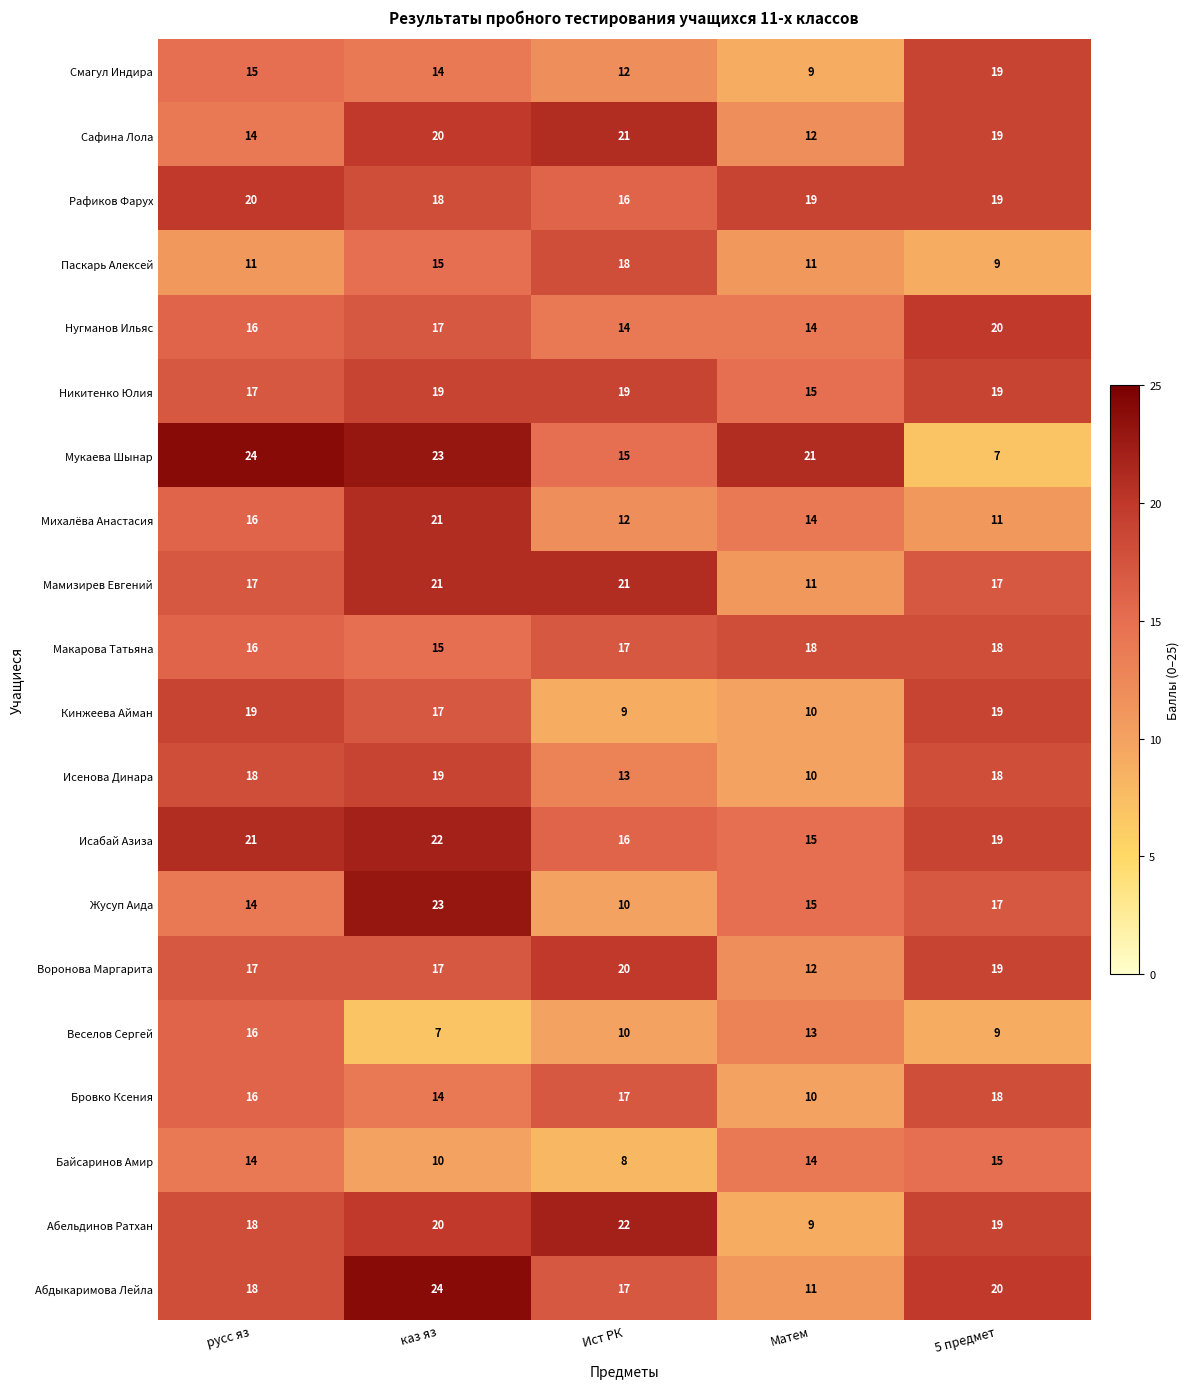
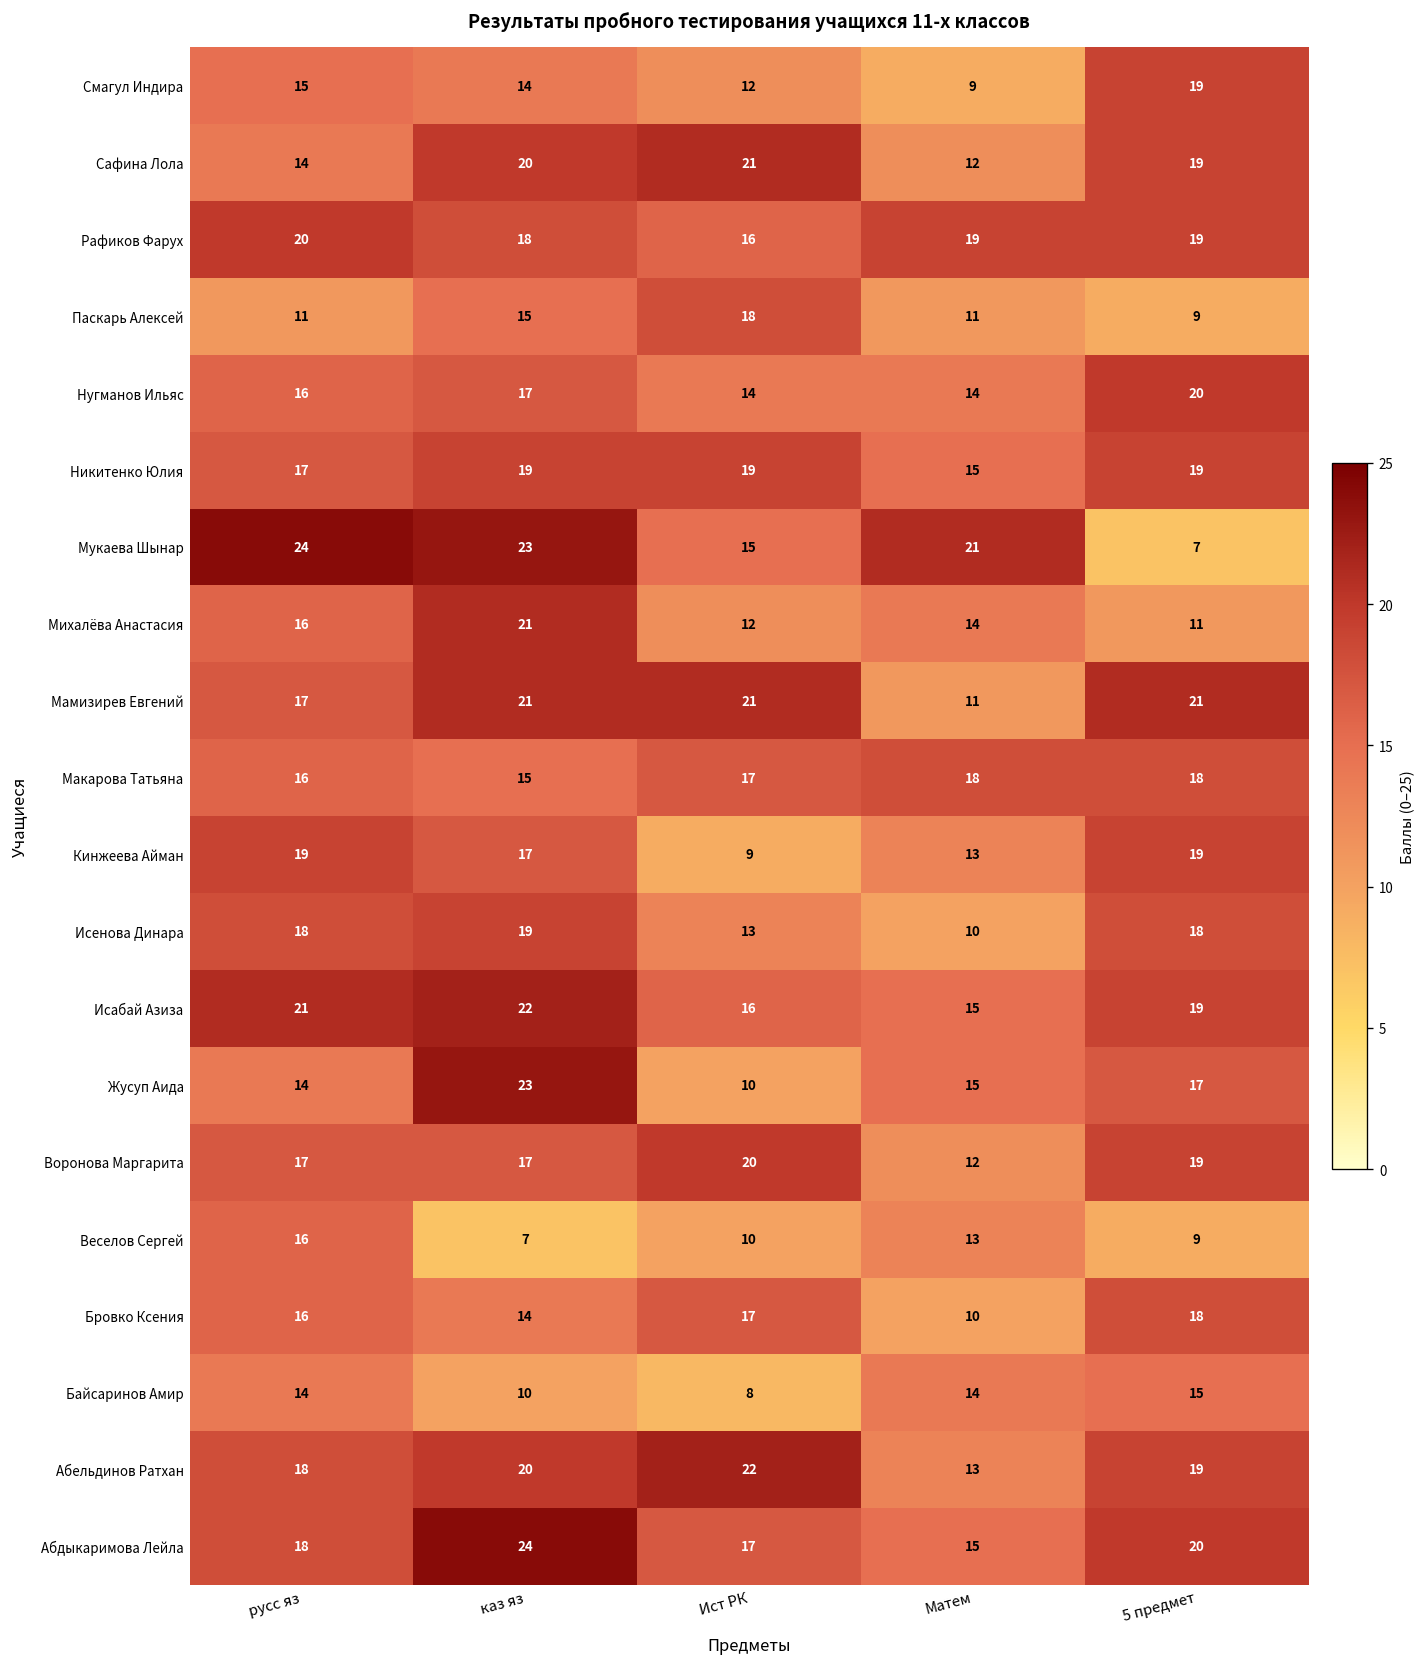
Мамизирев Евгений, 5 предмет: 17 -> 21
Кинжеева Айман, Матем: 10 -> 13
Абельдинов Ратхан, Матем: 9 -> 13
Абдыкаримова Лейла, Матем: 11 -> 15
